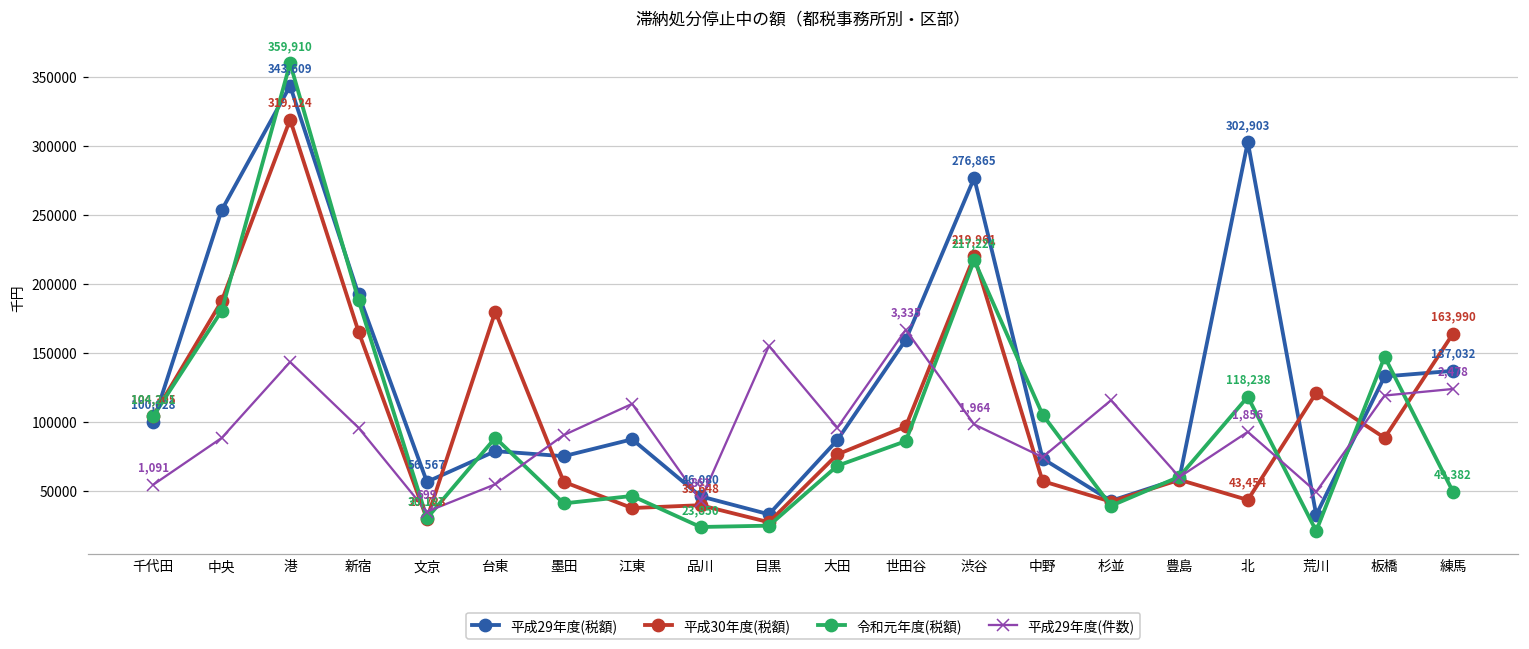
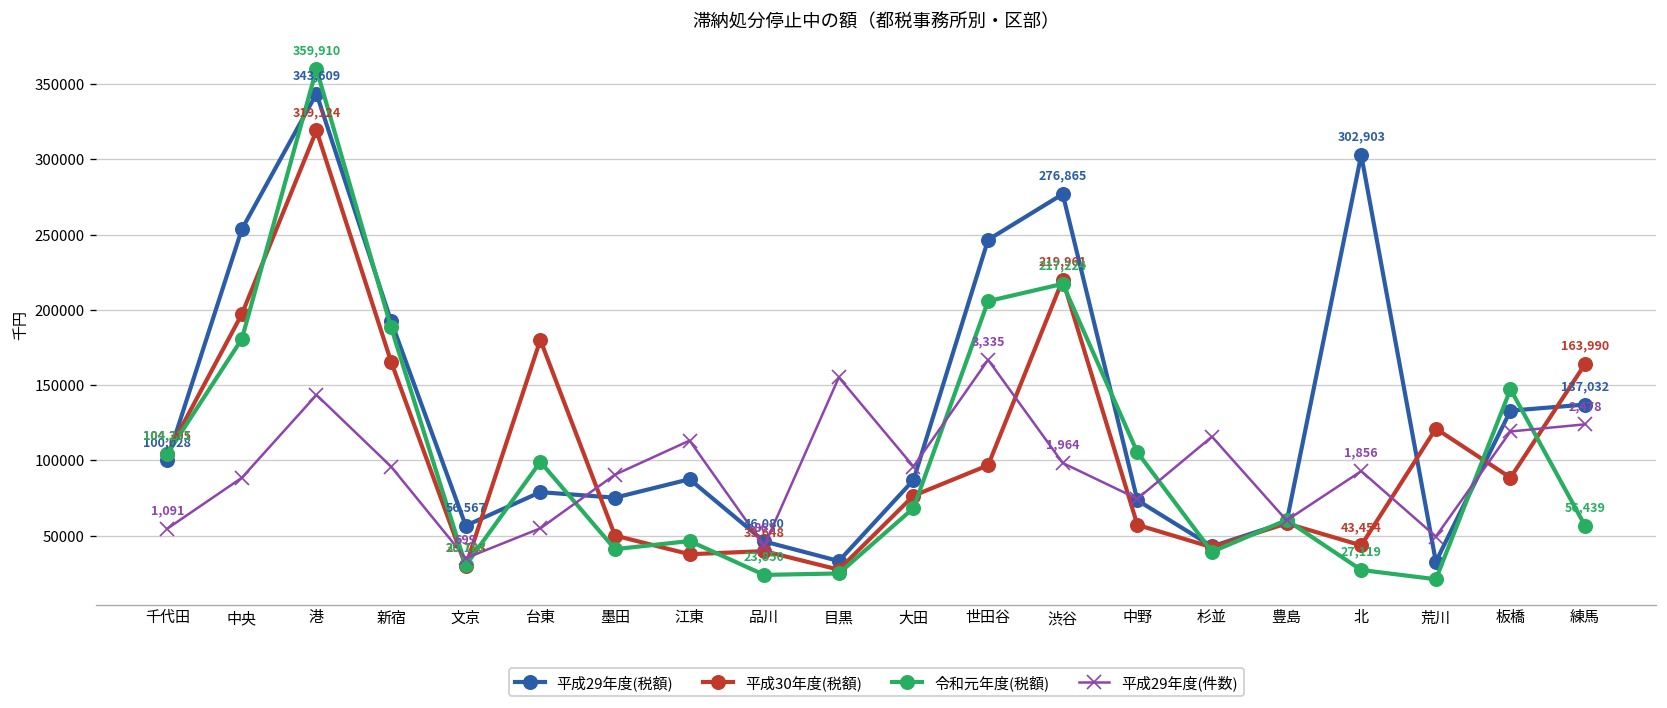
平成30年度(税額), 中央: 188000 -> 197000
令和元年度(税額), 台東: 88000 -> 99000
平成30年度(税額), 墨田: 57000 -> 50000
平成29年度(税額), 世田谷: 160000 -> 247000
令和元年度(税額), 世田谷: 86000 -> 206000
令和元年度(税額), 北: 118,238 -> 27,119
令和元年度(税額), 練馬: 49,382 -> 56,439
